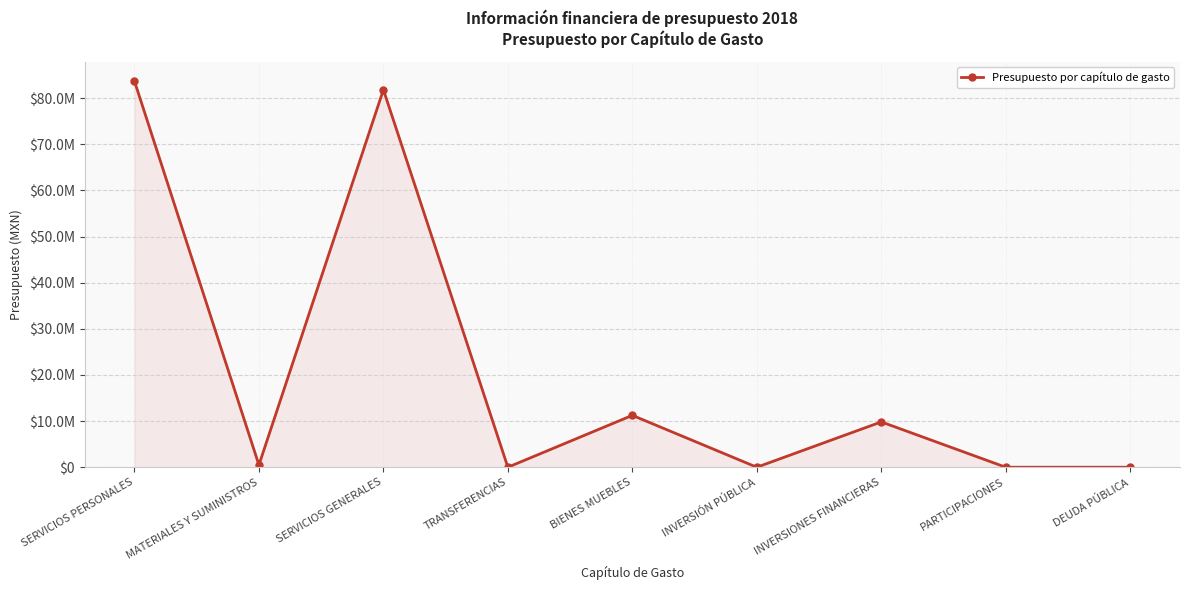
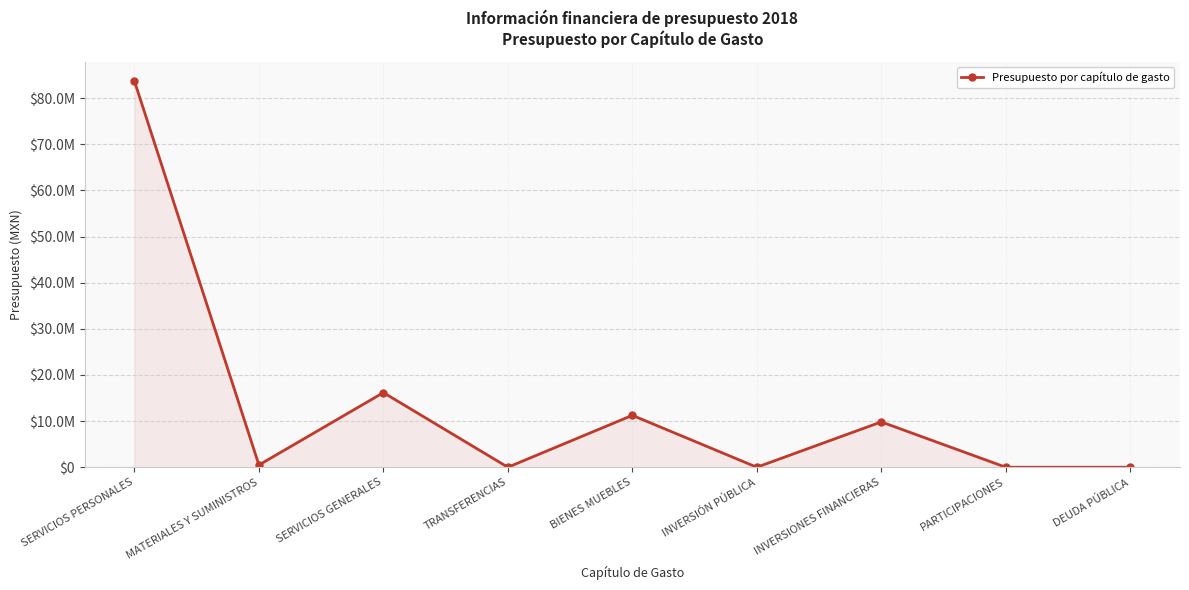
SERVICIOS GENERALES: $82000000 -> $16000000
